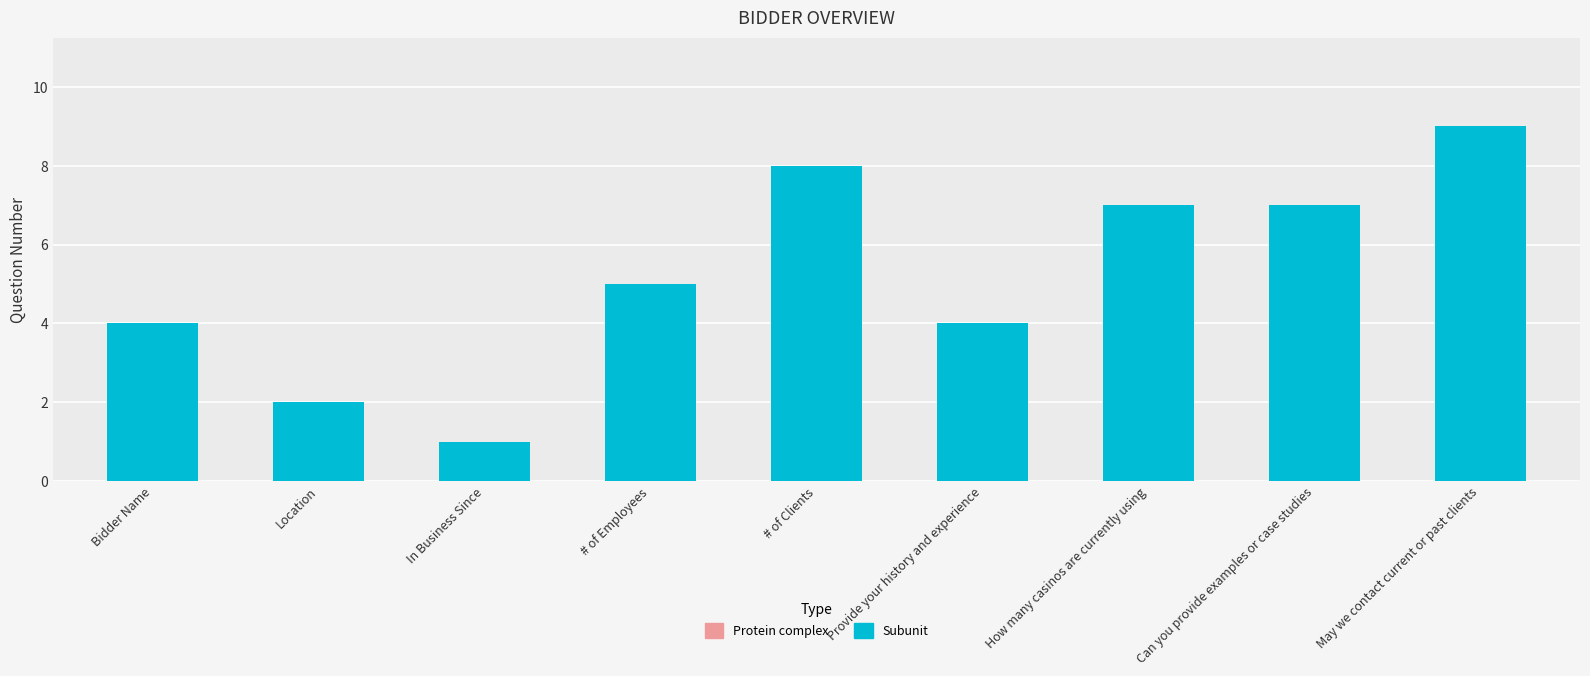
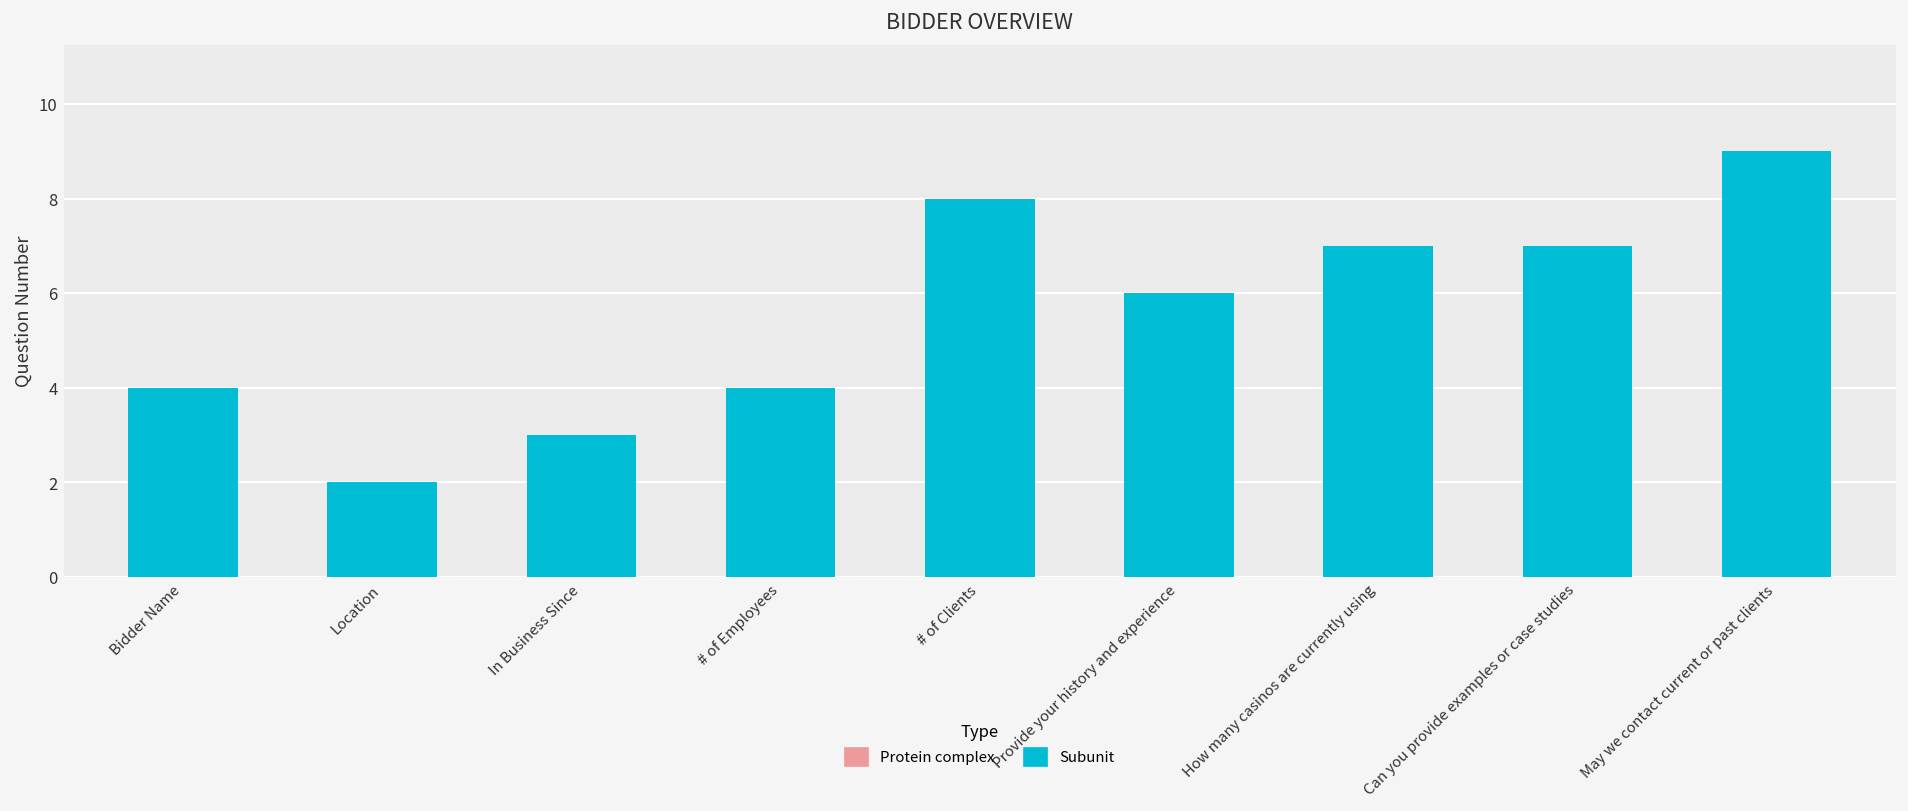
In Business Since: 1 -> 3
# of Employees: 5 -> 4
Provide your history and experience: 4 -> 6
